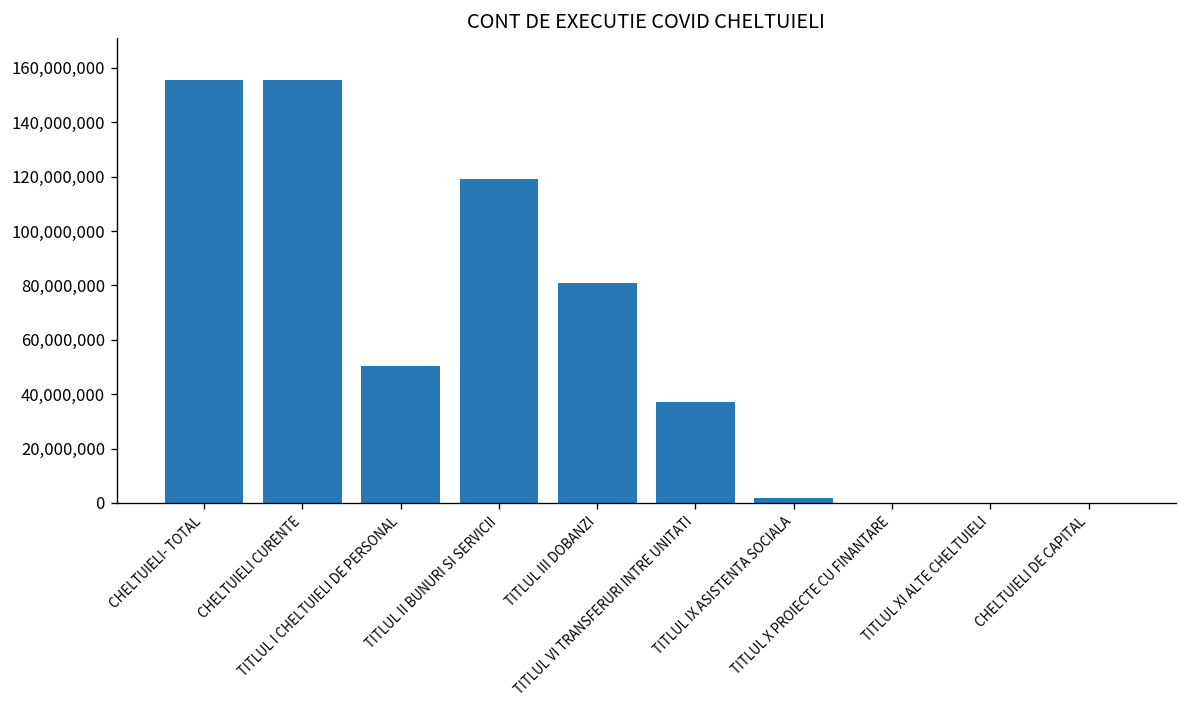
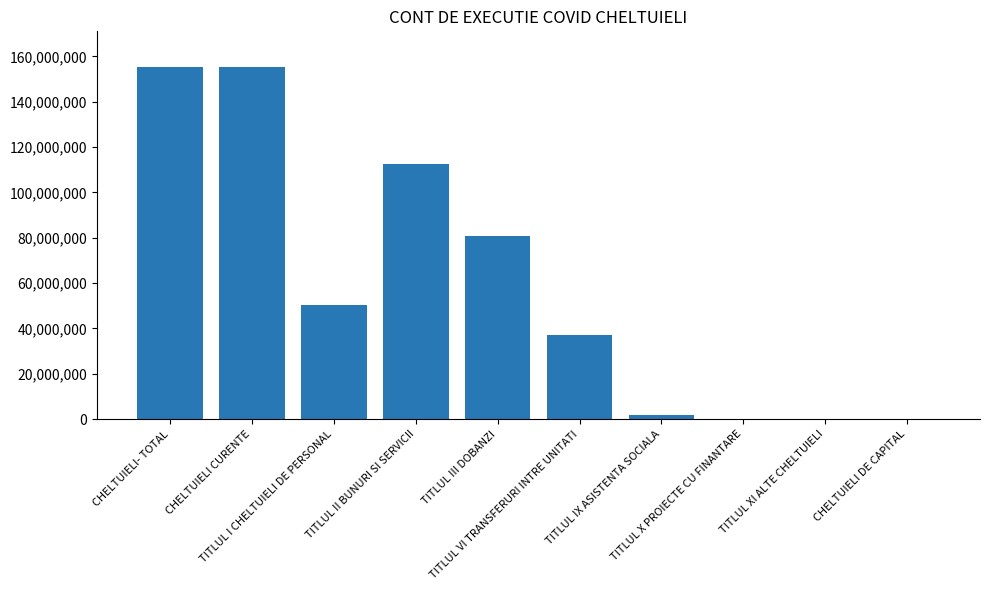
TITLUL II BUNURI SI SERVICII: 119,000,000 -> 113,000,000
